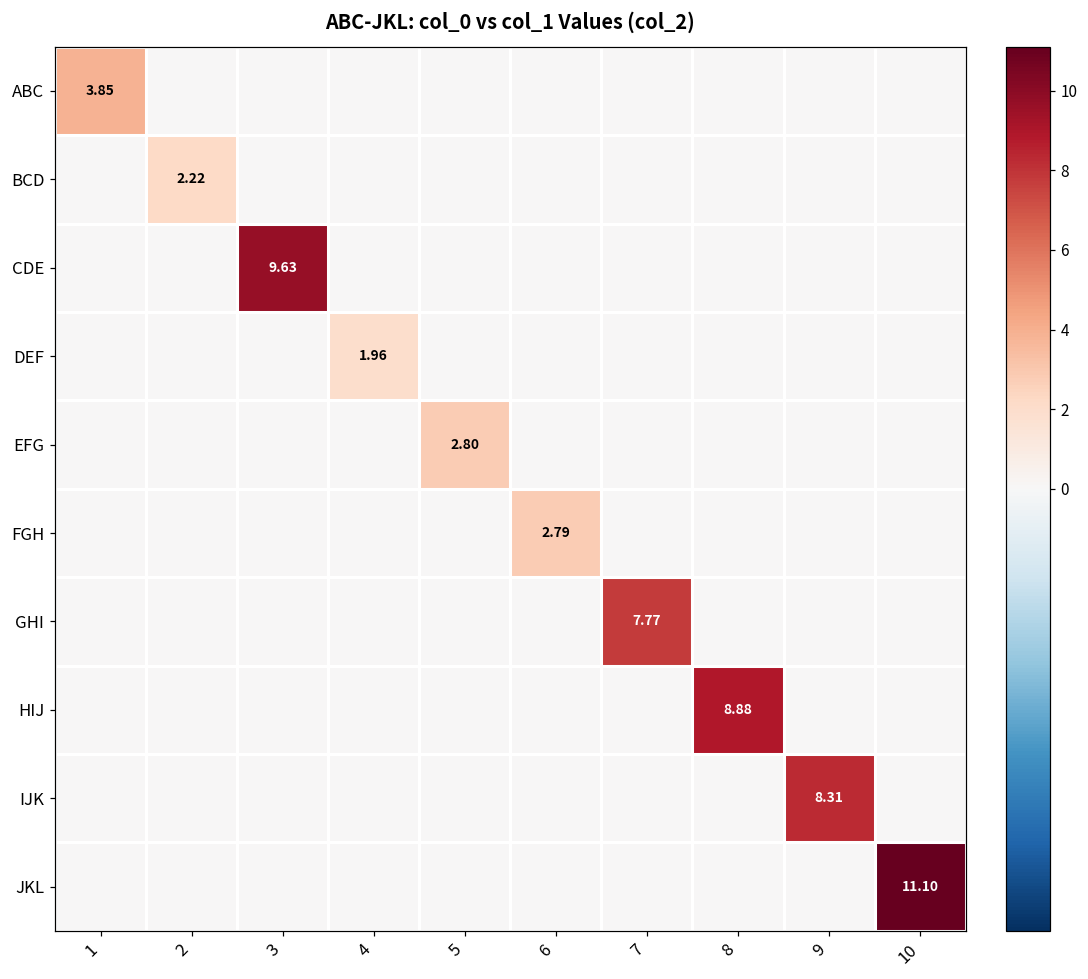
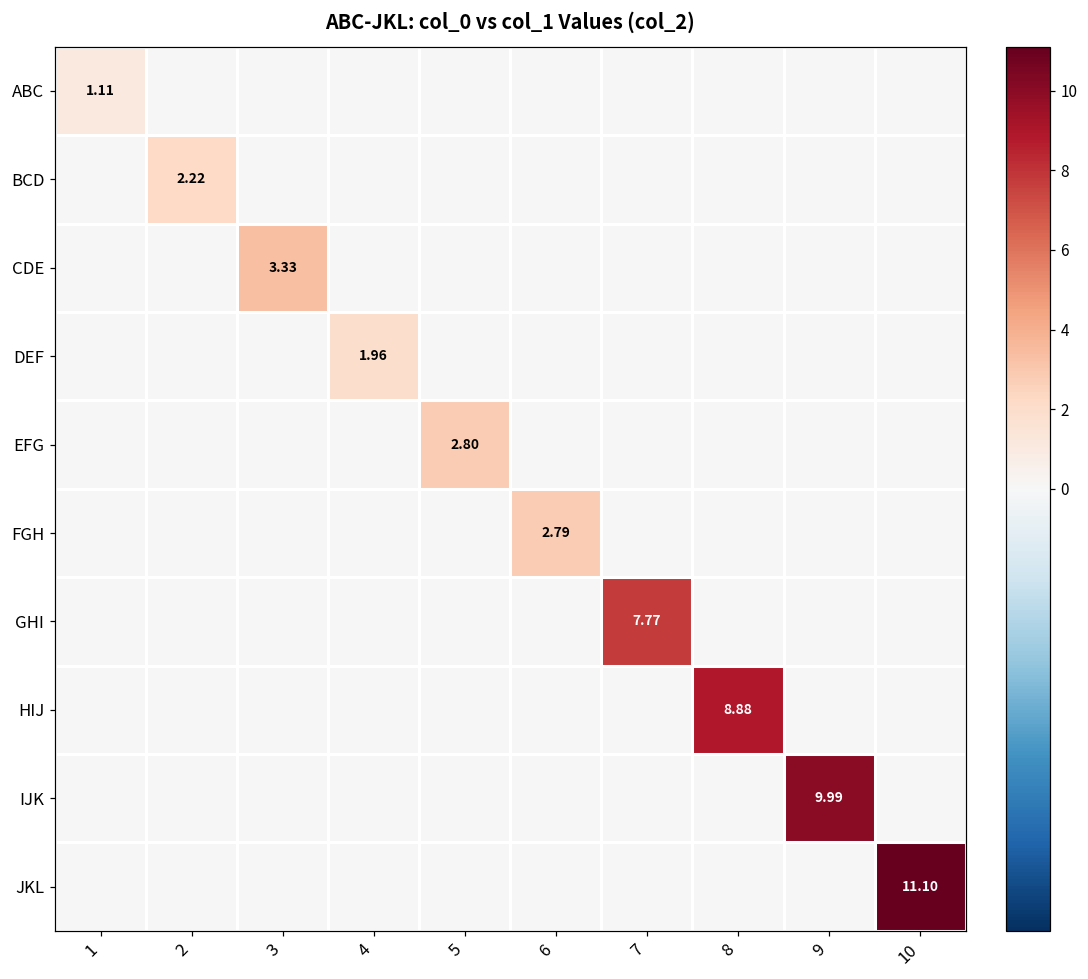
ABC, 1: 3.85 -> 1.11
CDE, 3: 9.63 -> 3.33
IJK, 9: 8.31 -> 9.99
